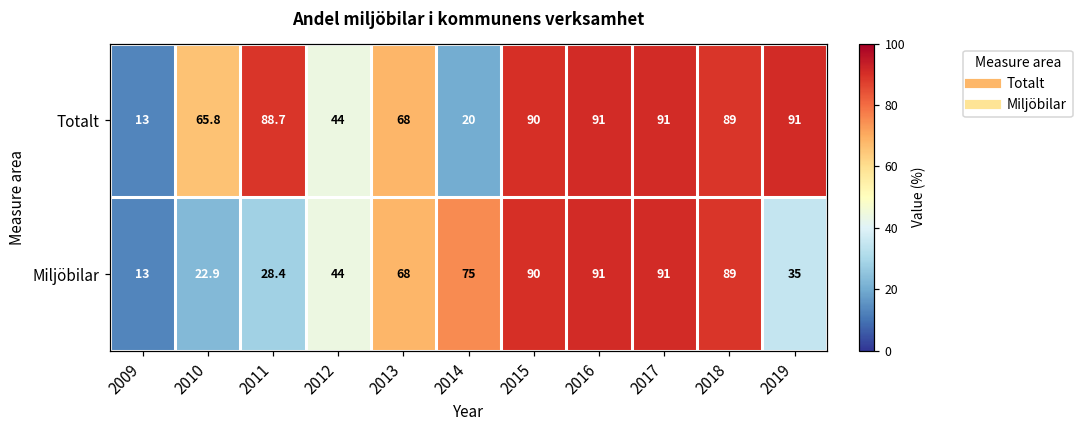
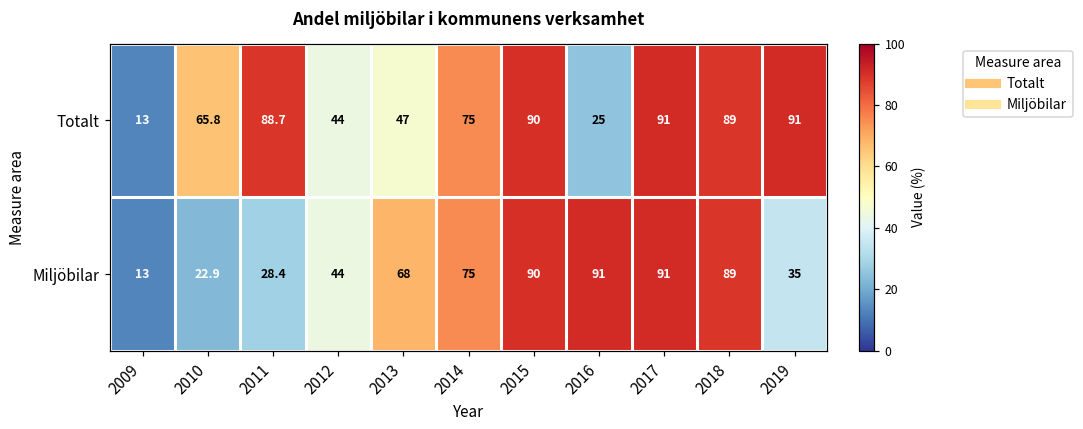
Totalt, 2013: 68 -> 47
Totalt, 2014: 20 -> 75
Totalt, 2016: 91 -> 25
